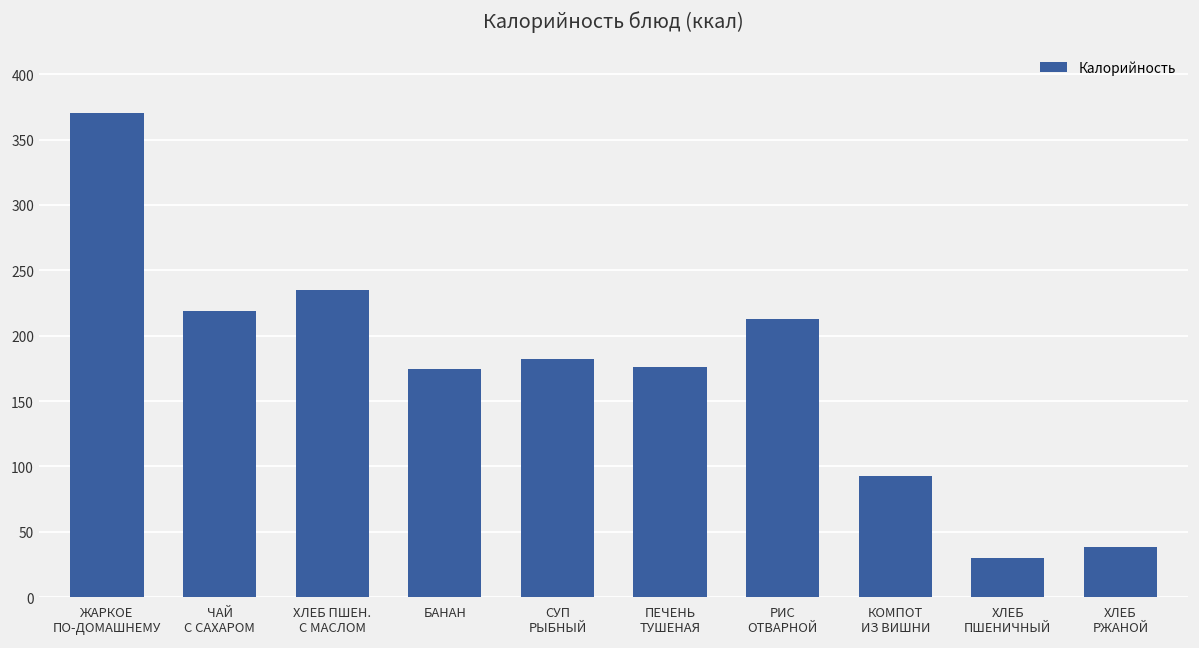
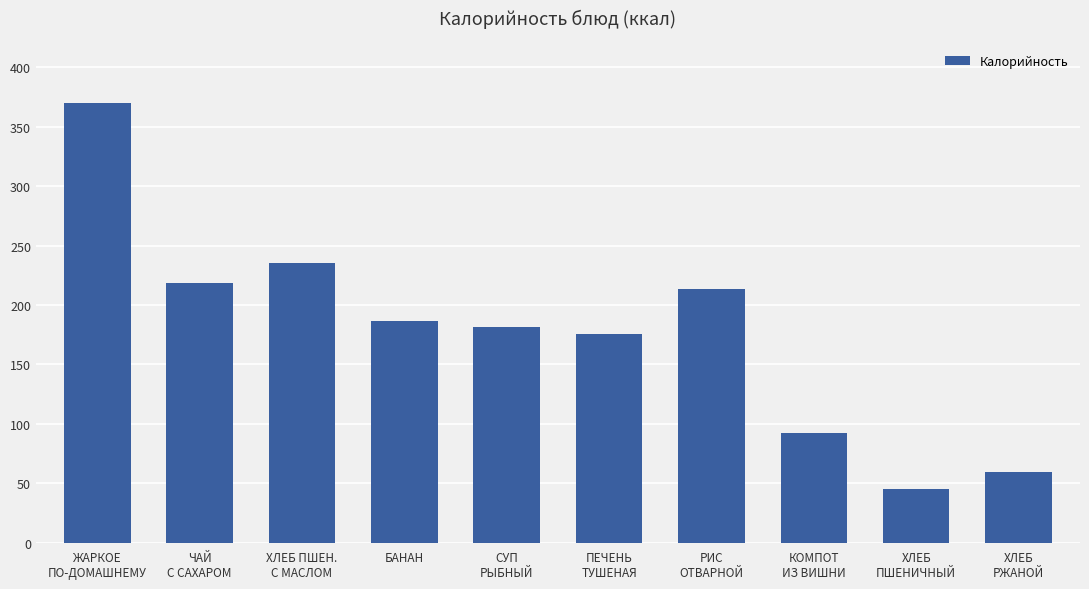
БАНАН: 174 -> 186
ХЛЕБ ПШЕНИЧНЫЙ: 30 -> 45
ХЛЕБ РЖАНОЙ: 38 -> 59
